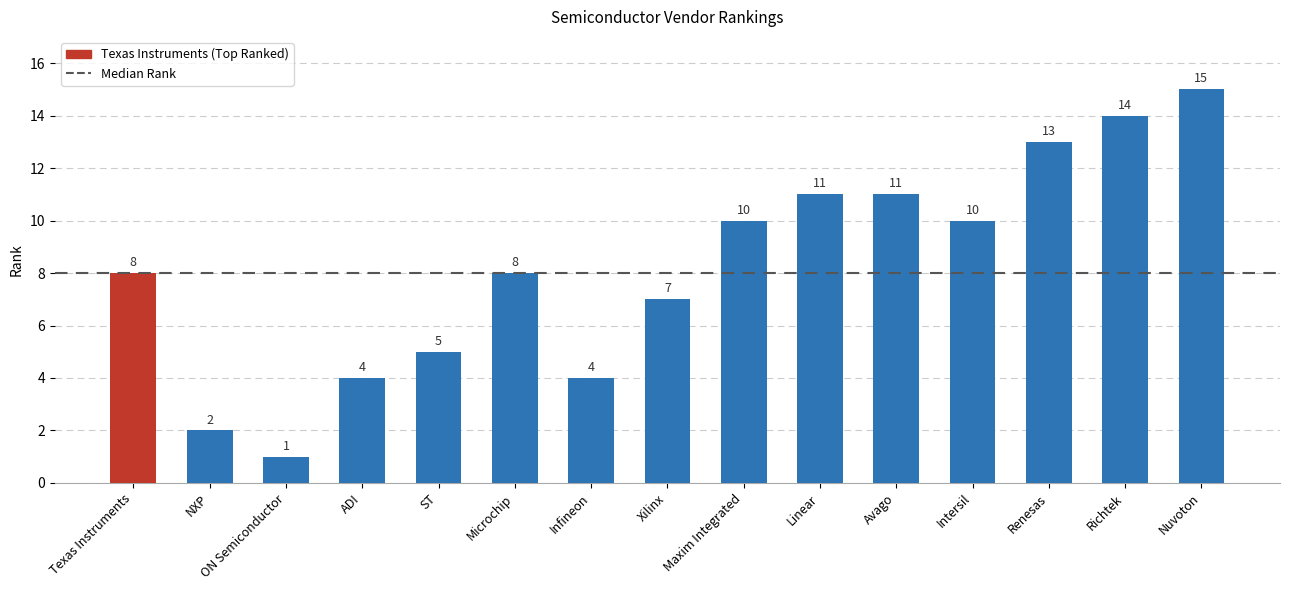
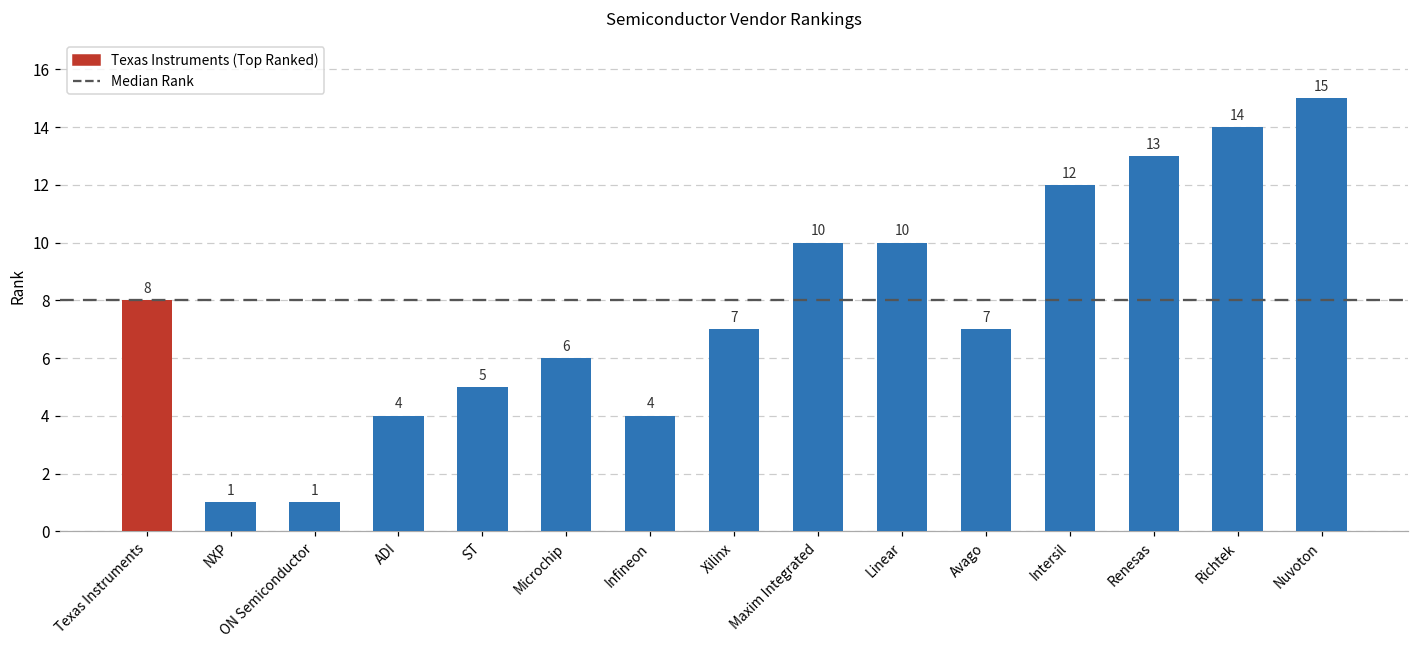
NXP: 2 -> 1
Microchip: 8 -> 6
Linear: 11 -> 10
Avago: 11 -> 7
Intersil: 10 -> 12
